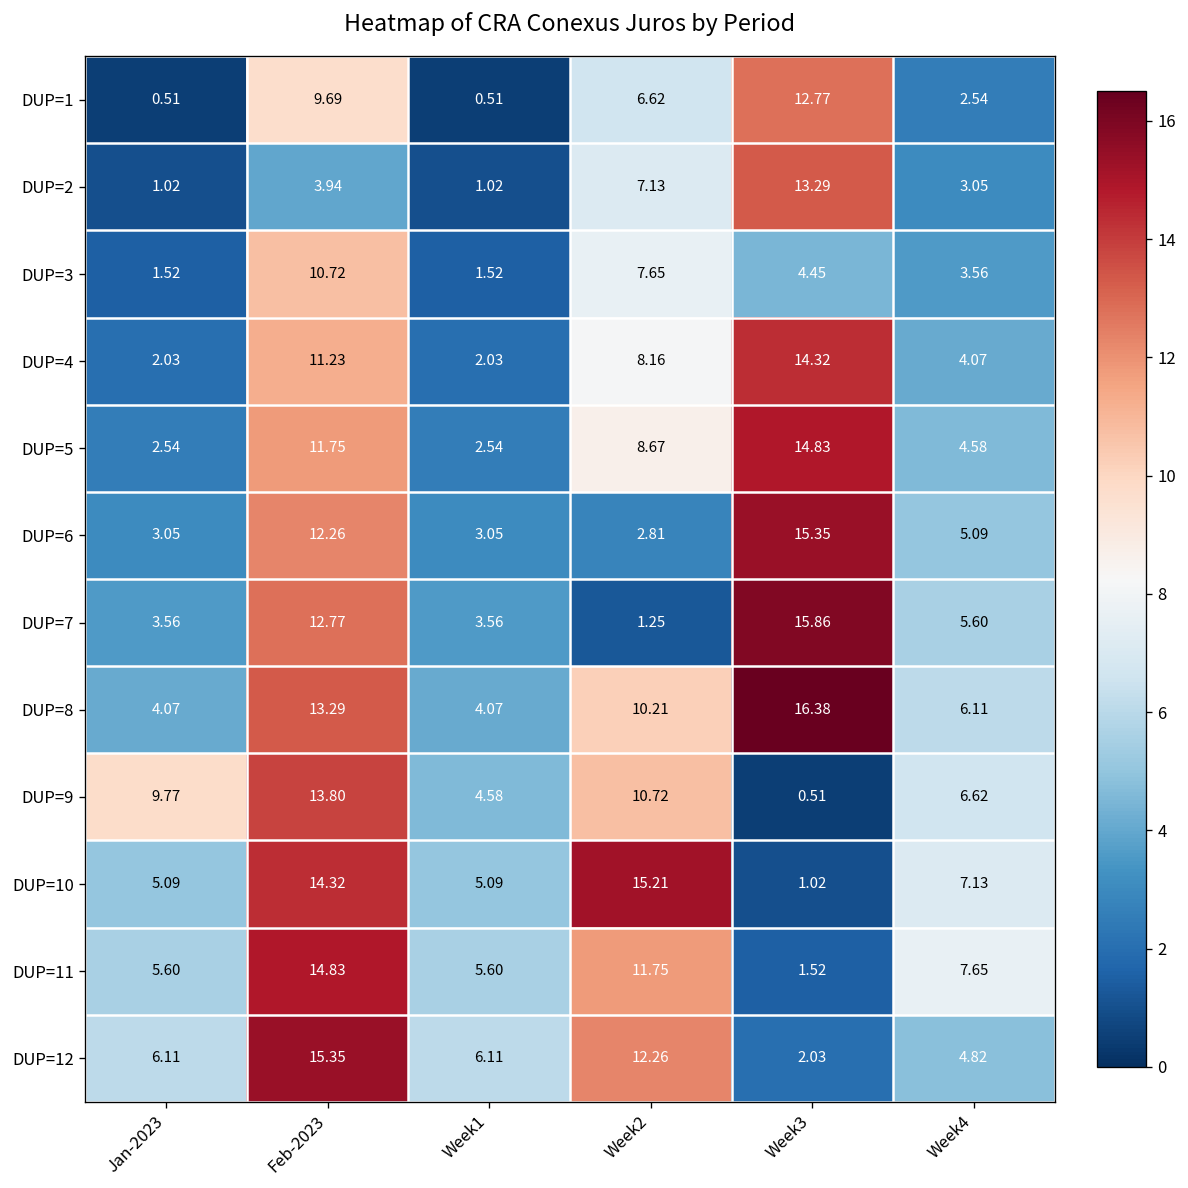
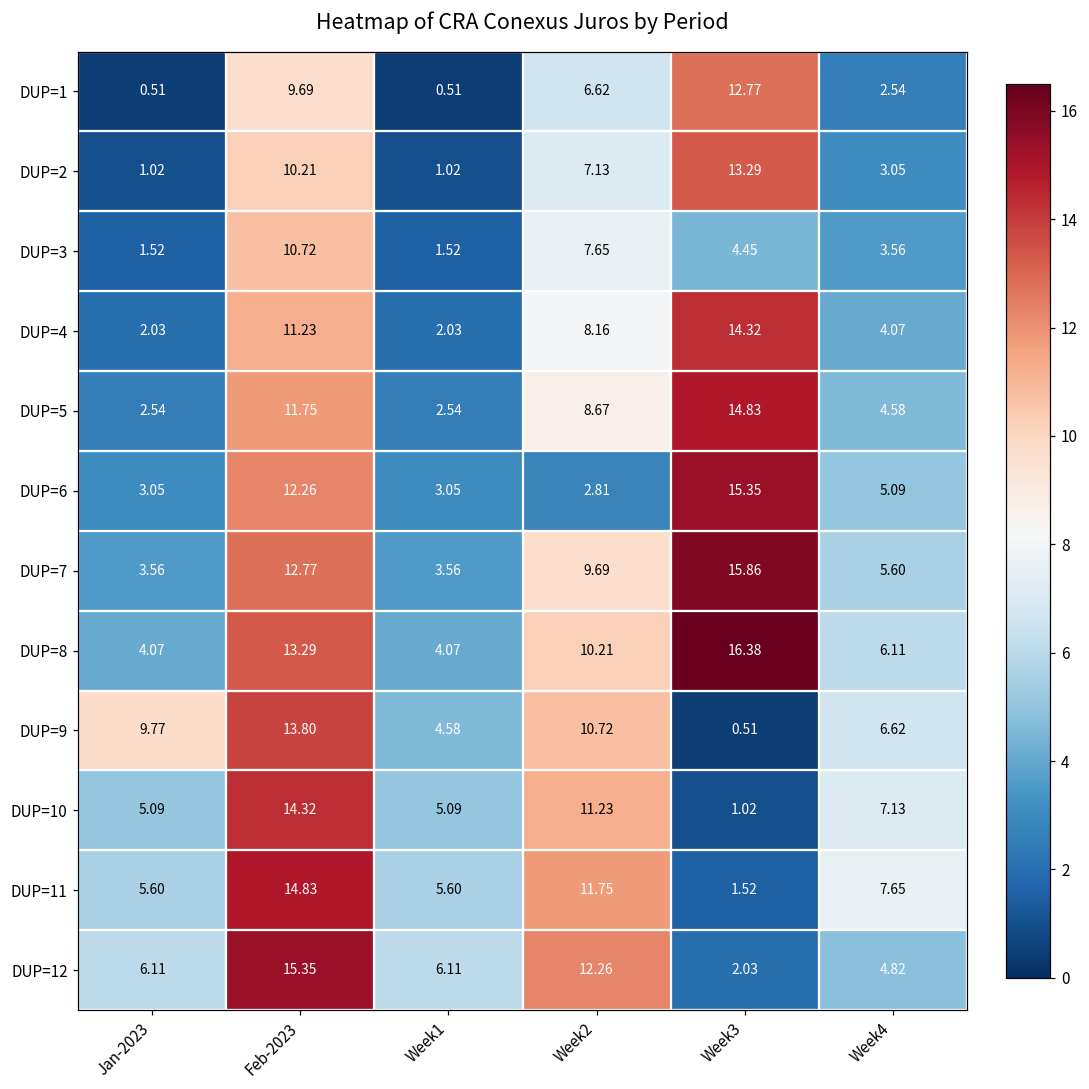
DUP=2, Feb-2023: 3.94 -> 10.21
DUP=7, Week2: 1.25 -> 9.69
DUP=10, Week2: 15.21 -> 11.23
